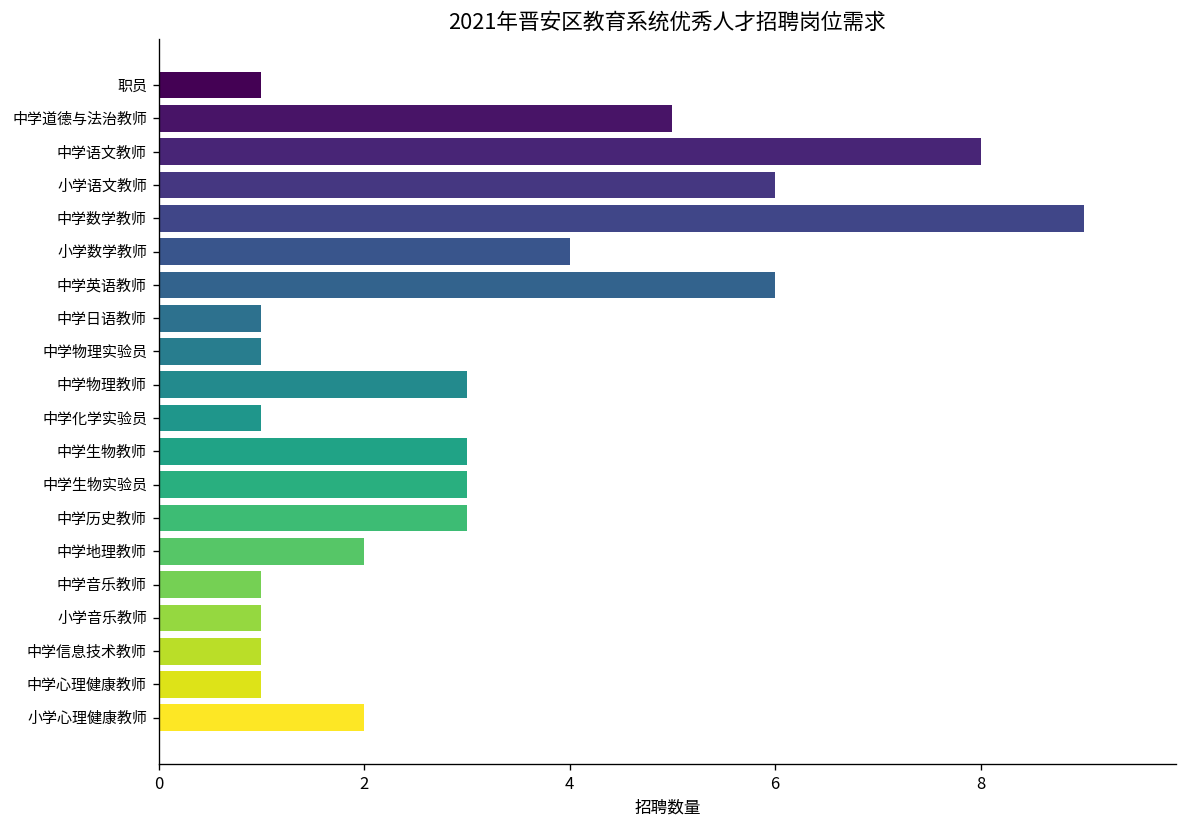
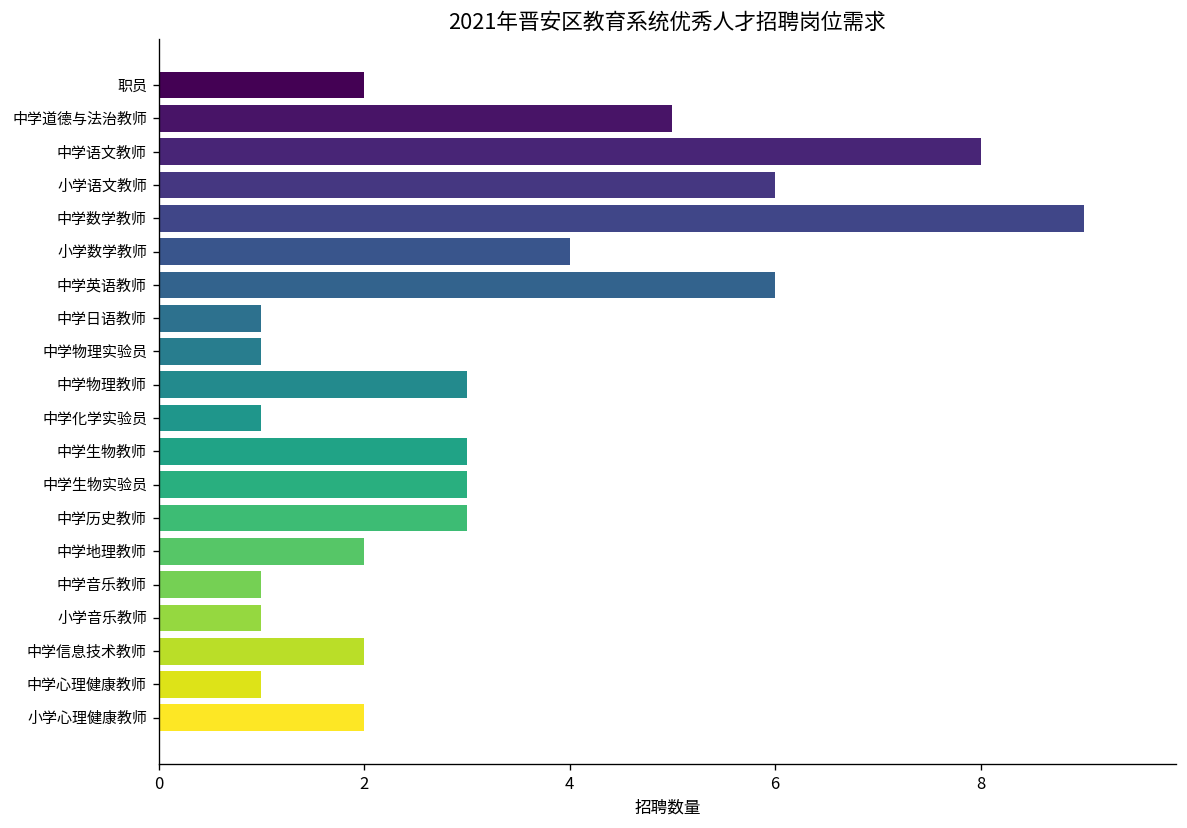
职员: 1 -> 2
中学信息技术教师: 1 -> 2
